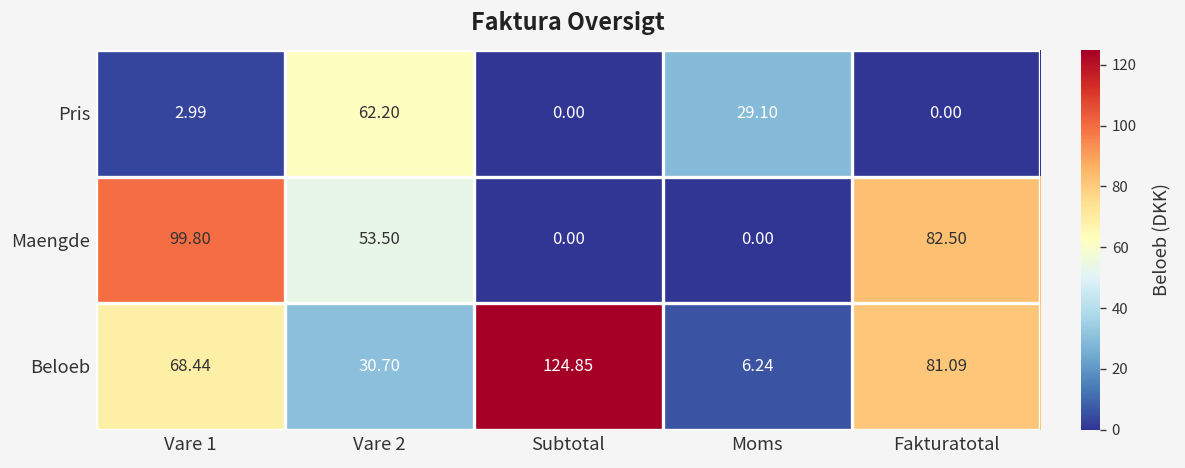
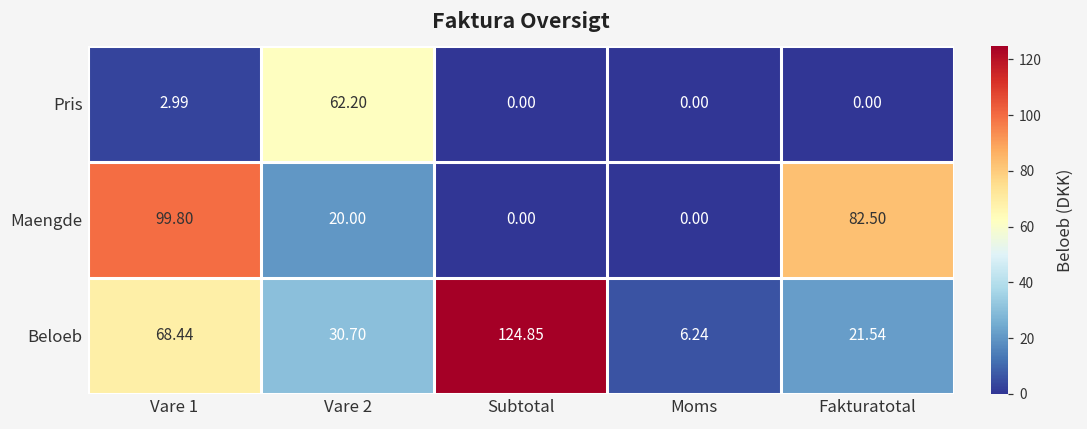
Pris, Moms: 29.10 -> 0.00
Maengde, Vare 2: 53.50 -> 20.00
Beloeb, Fakturatotal: 81.09 -> 21.54
